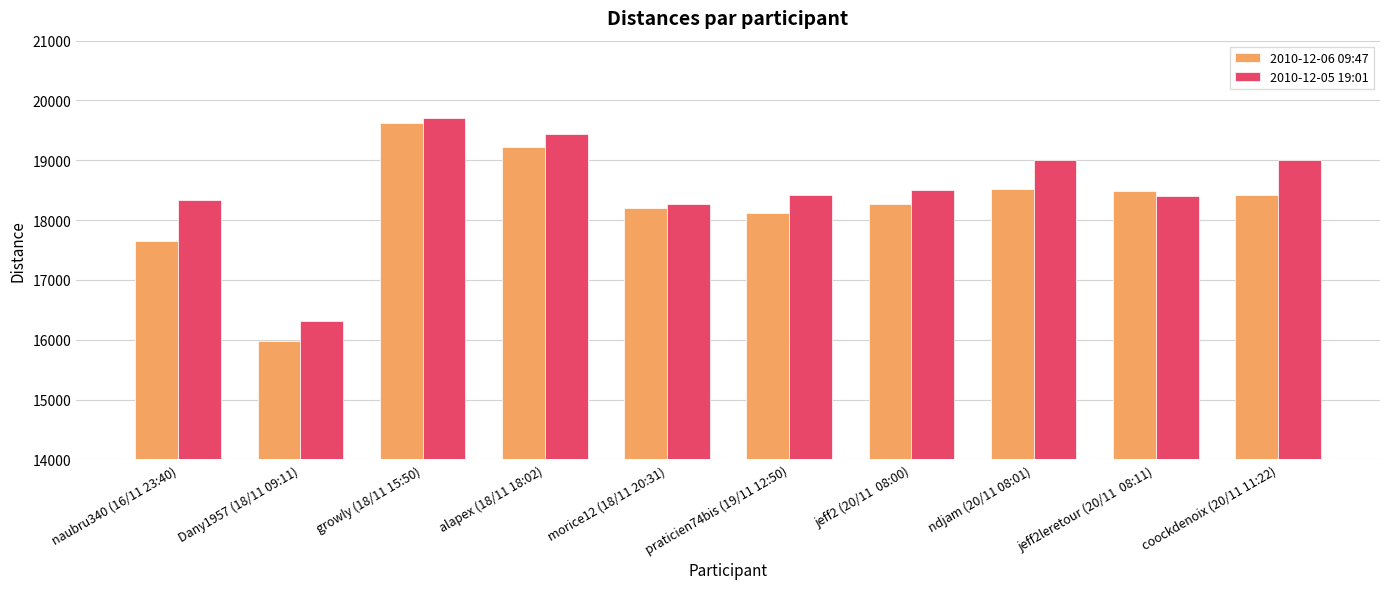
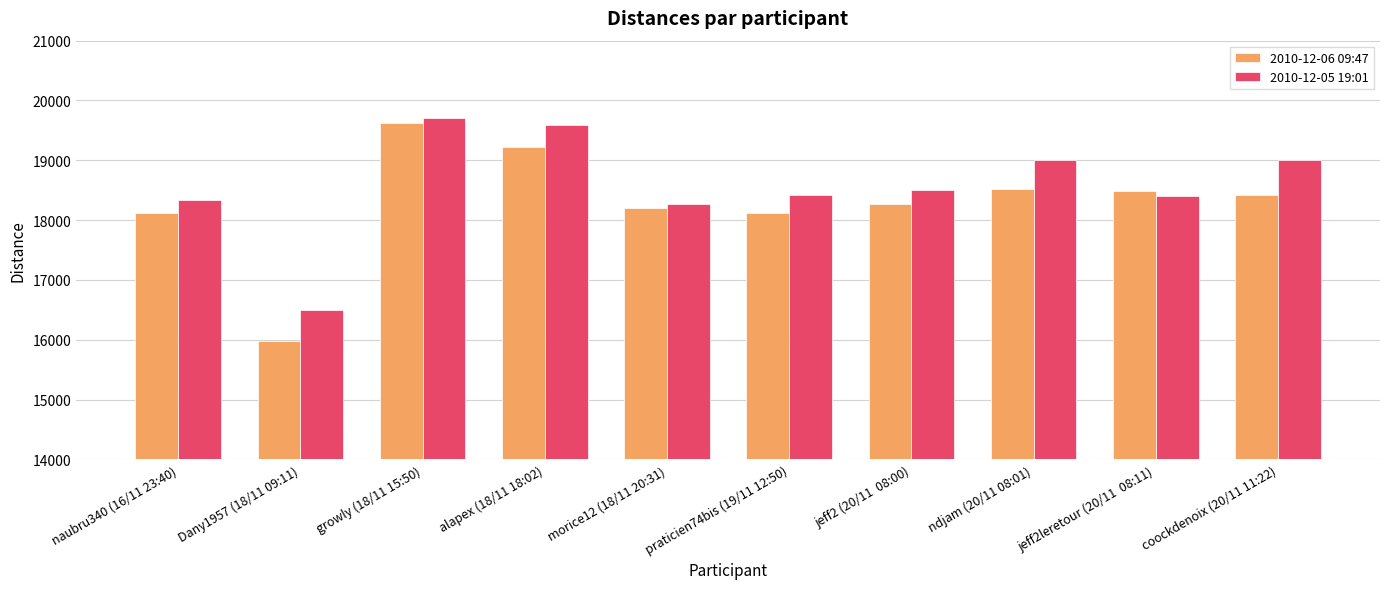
2010-12-06 09:47, naubru340 (16/11 23:40): 17600 -> 18100
2010-12-05 19:01, Dany1957 (18/11 09:11): 16300 -> 16500
2010-12-05 19:01, alapex (18/11 18:02): 19400 -> 19600
